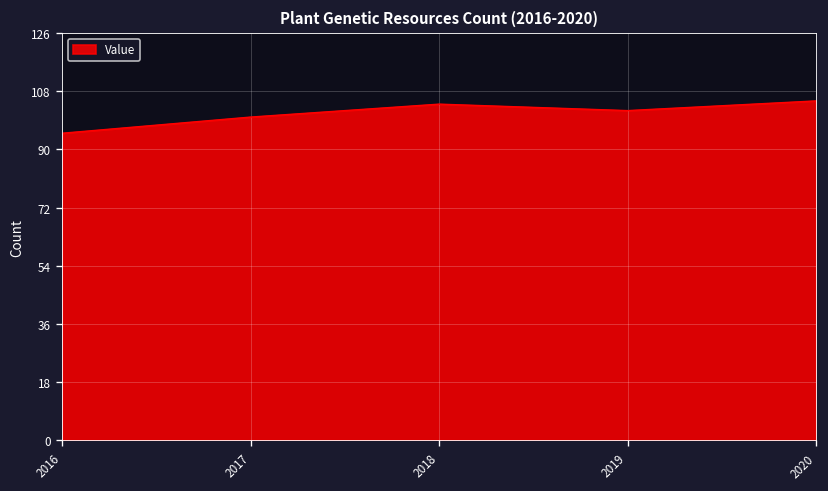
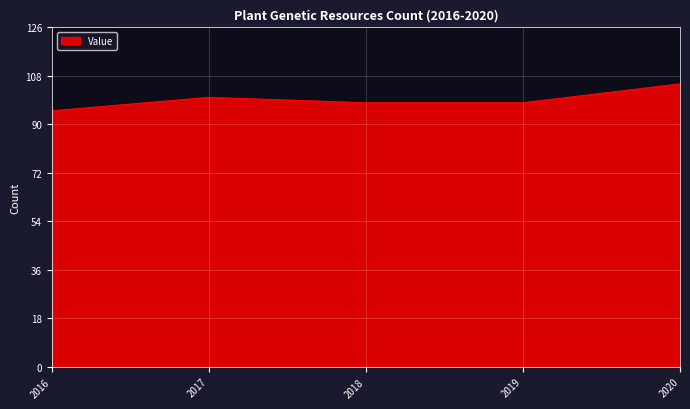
2018: 104 -> 98
2019: 102 -> 98
